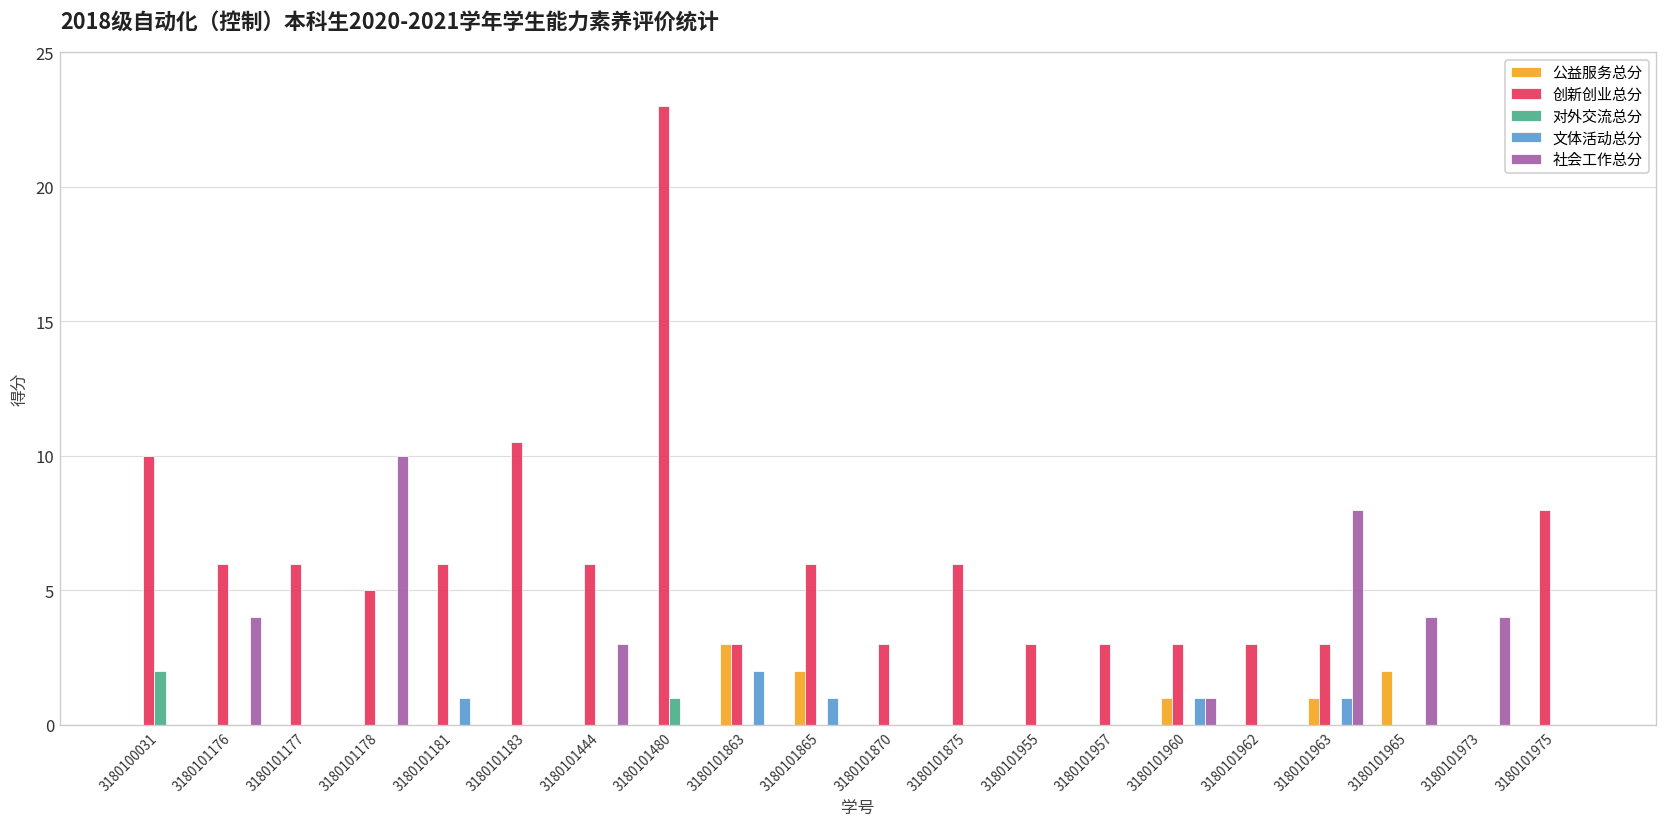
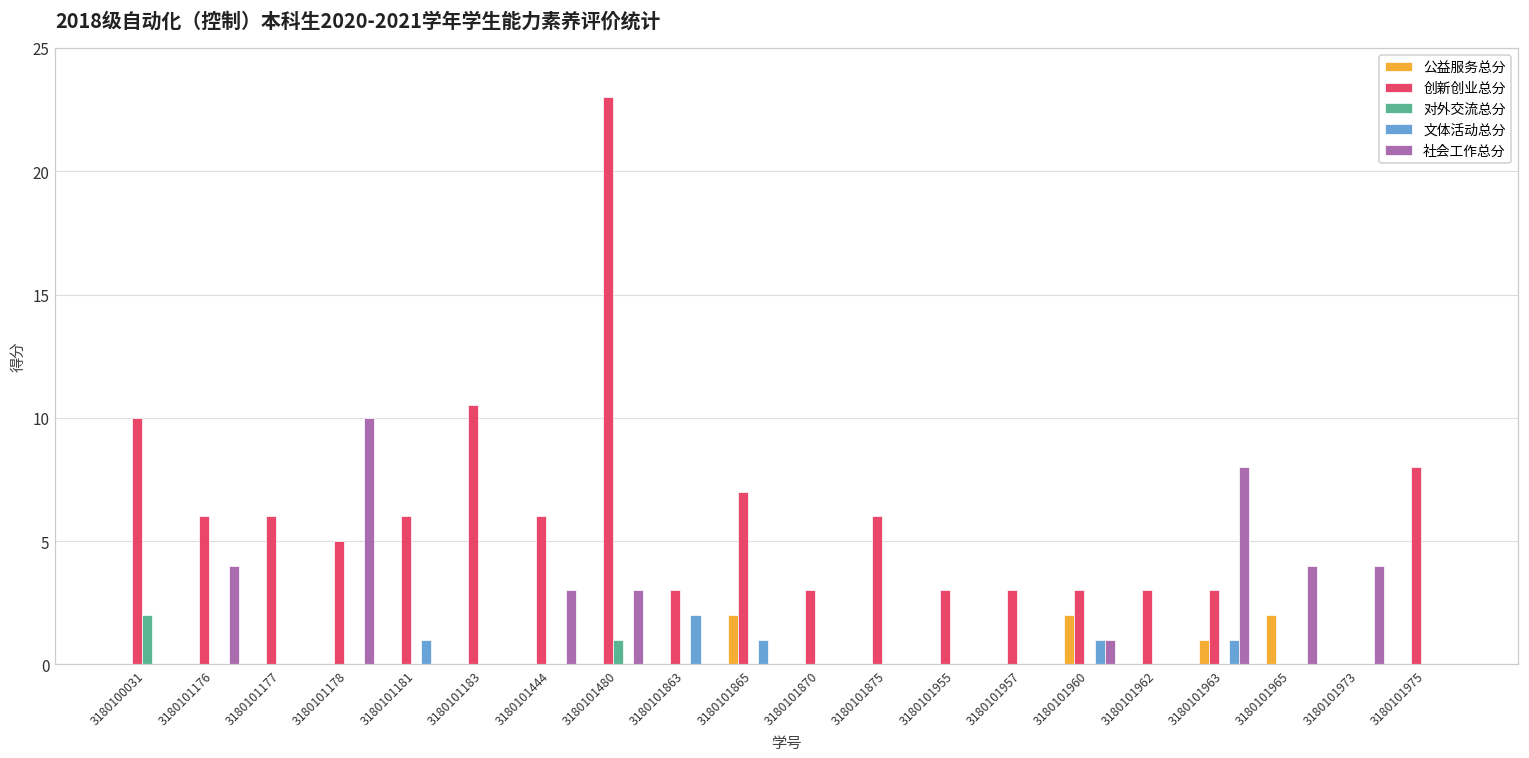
社会工作总分, 3180101480: 0 -> 3
公益服务总分, 3180101863: 3 -> 0
创新创业总分, 3180101865: 6 -> 7
公益服务总分, 3180101960: 1 -> 2
